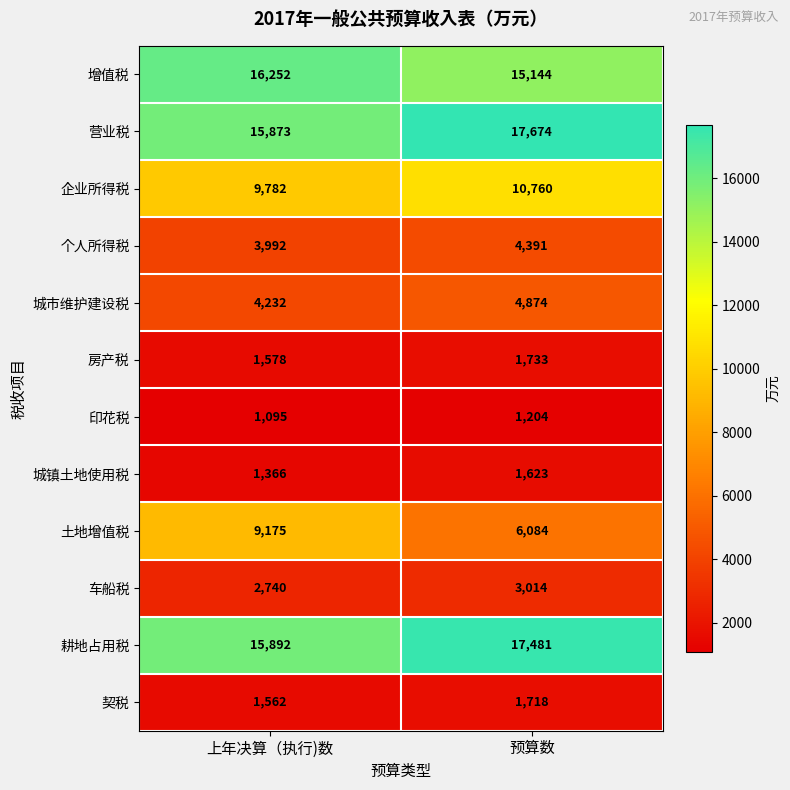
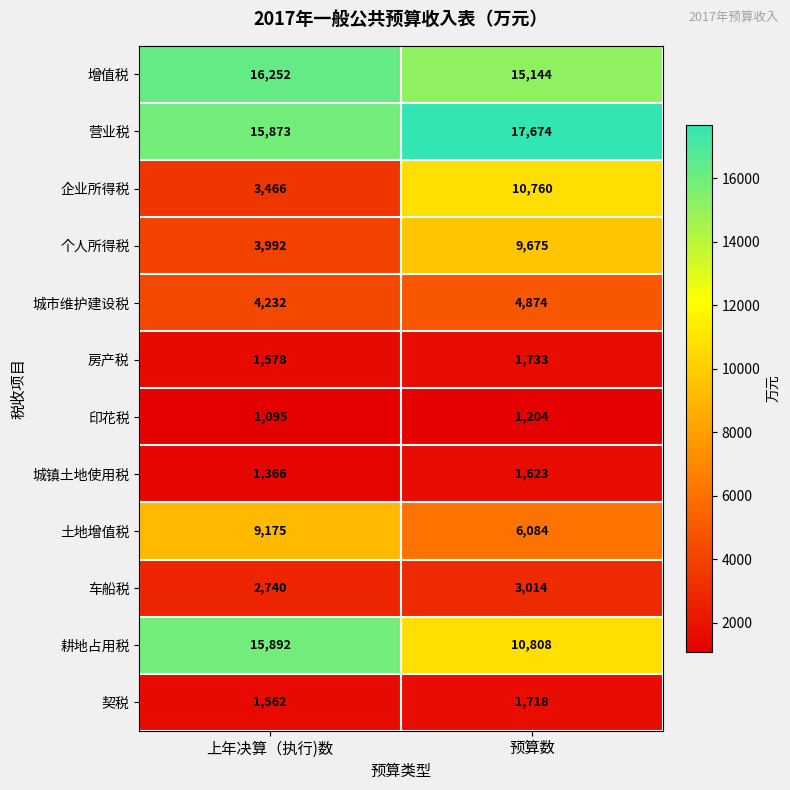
企业所得税, 上年决算（执行)数: 9,782 -> 3,466
个人所得税, 预算数: 4,391 -> 9,675
耕地占用税, 预算数: 17,481 -> 10,808
